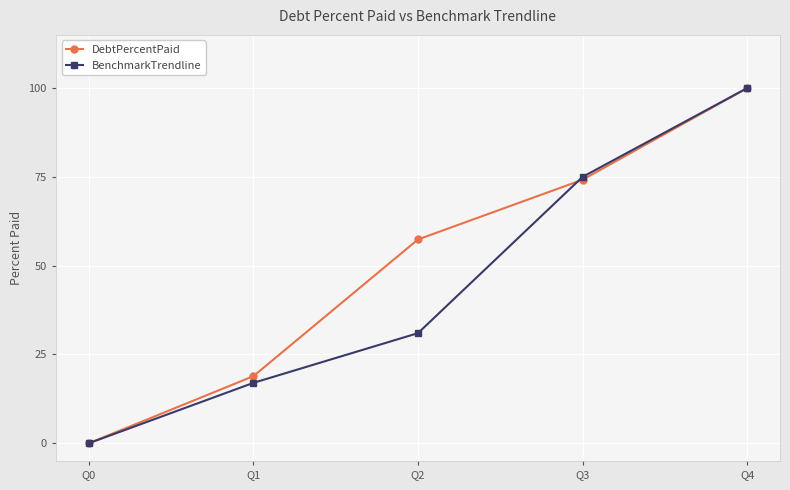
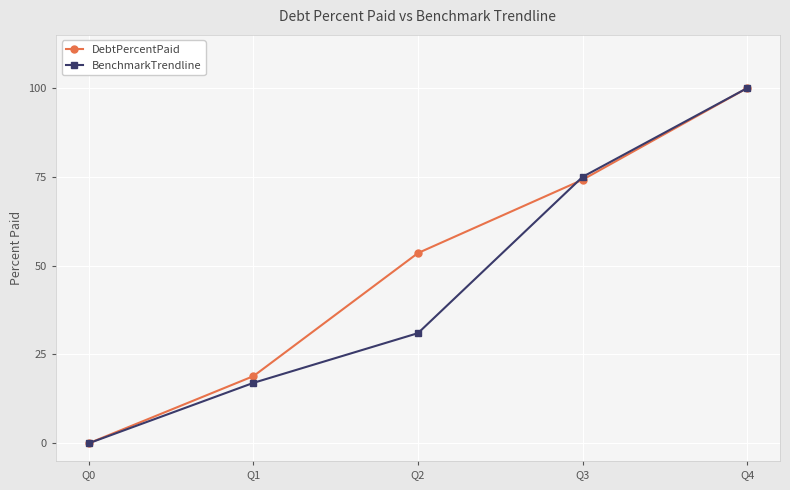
DebtPercentPaid, Q2: 57 -> 54
